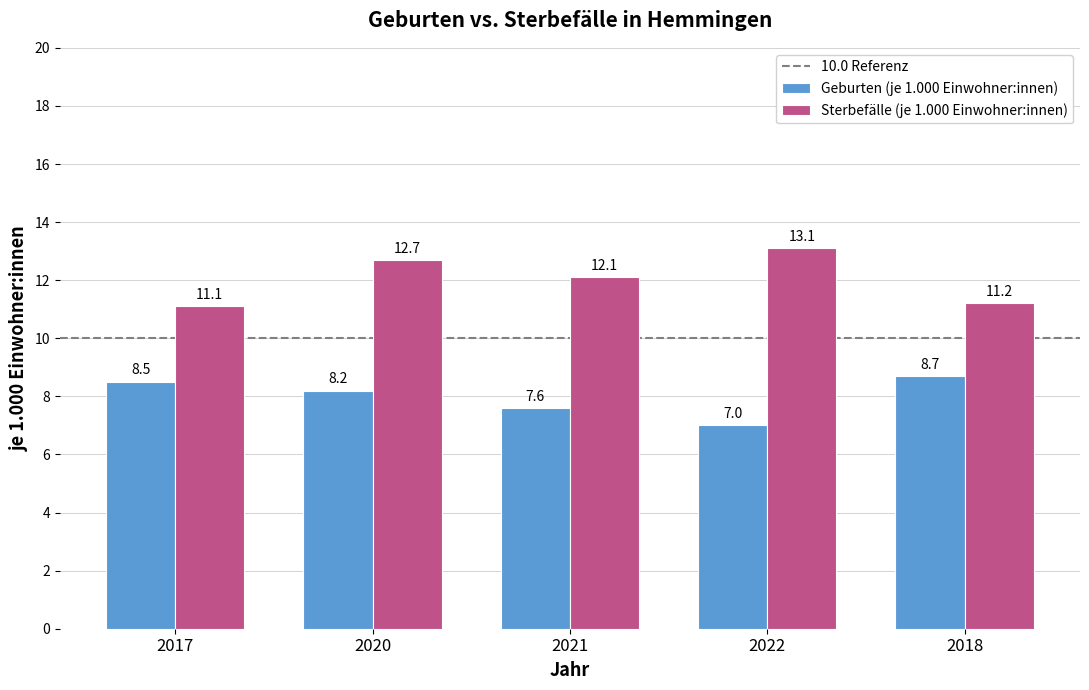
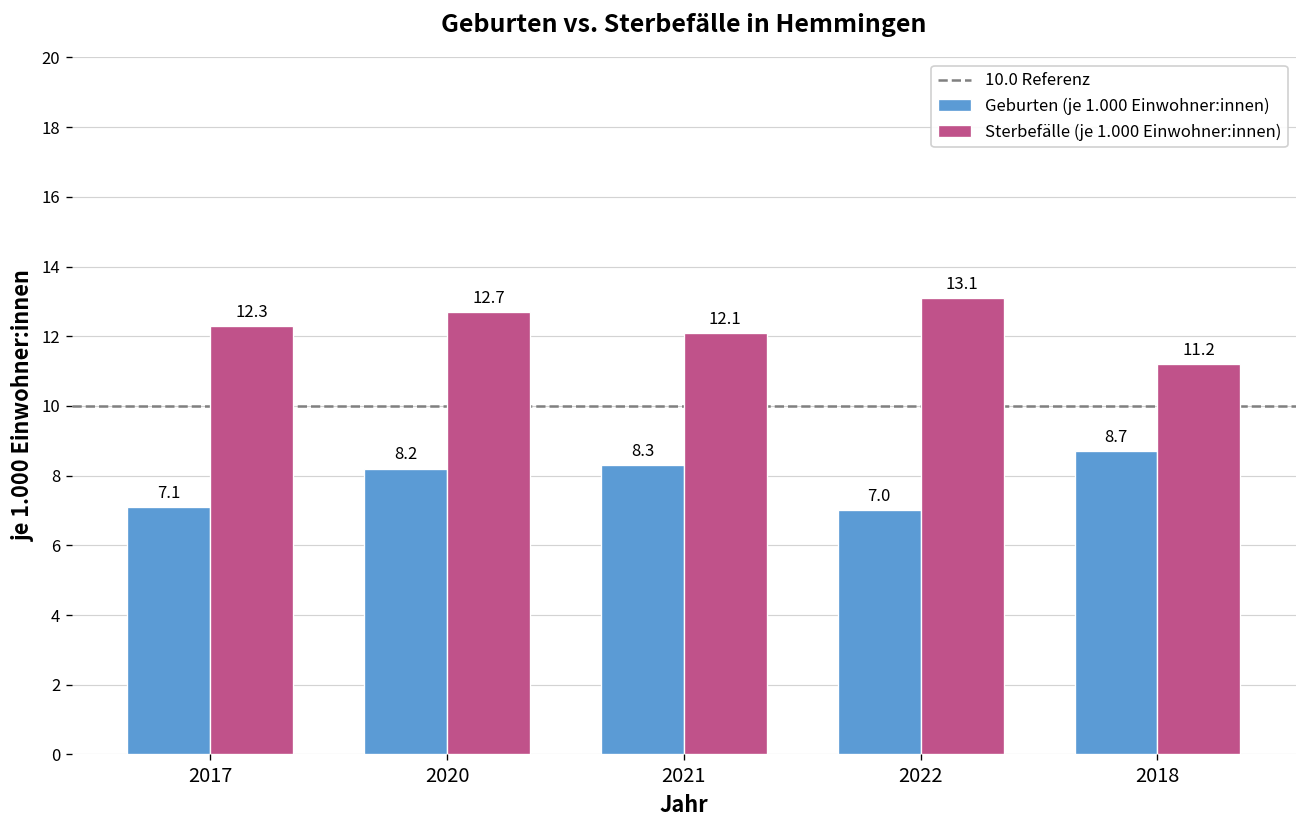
Geburten (je 1.000 Einwohner:innen), 2017: 8.5 -> 7.1
Sterbefälle (je 1.000 Einwohner:innen), 2017: 11.1 -> 12.3
Geburten (je 1.000 Einwohner:innen), 2021: 7.6 -> 8.3
